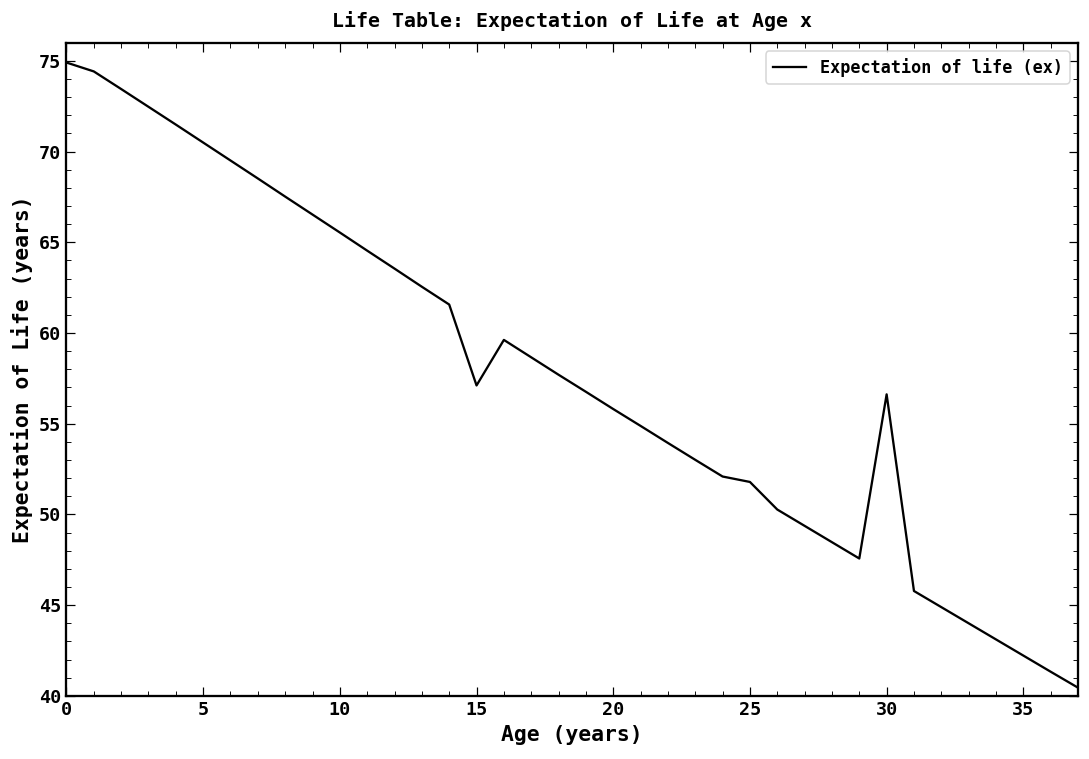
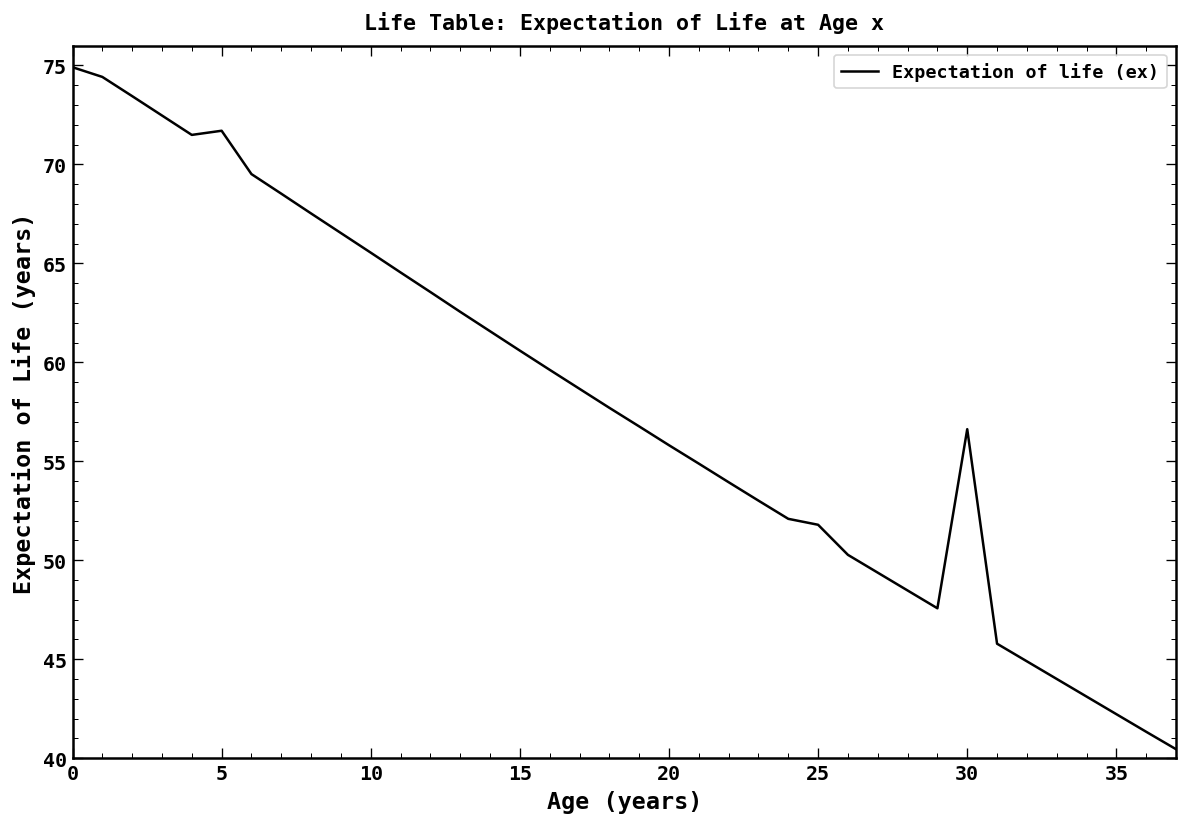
5: 70.5 -> 71.7
15: 57.1 -> 60.6
